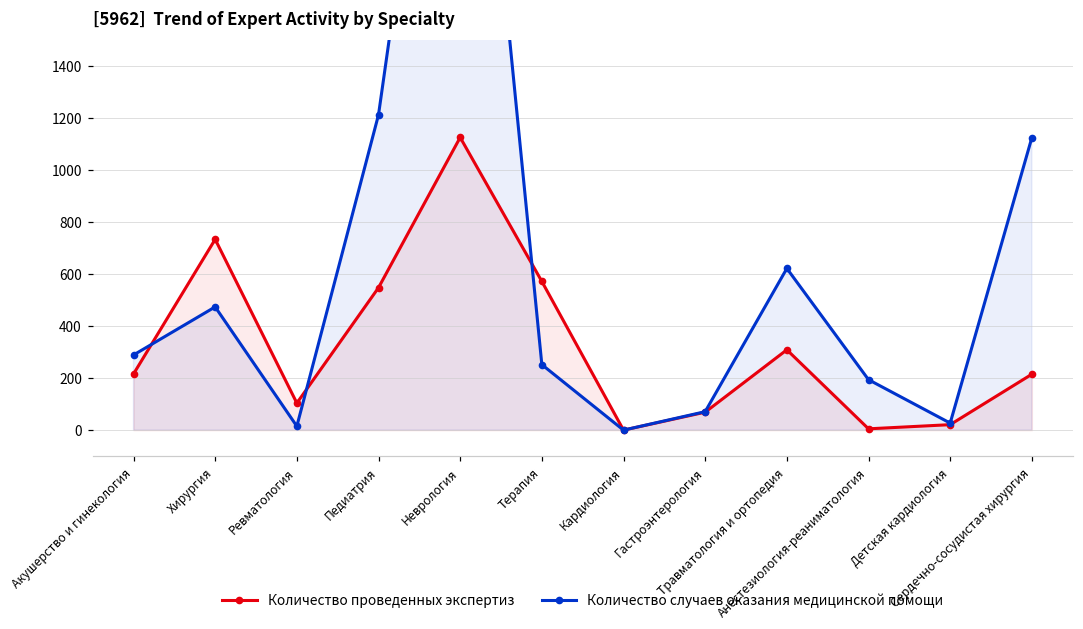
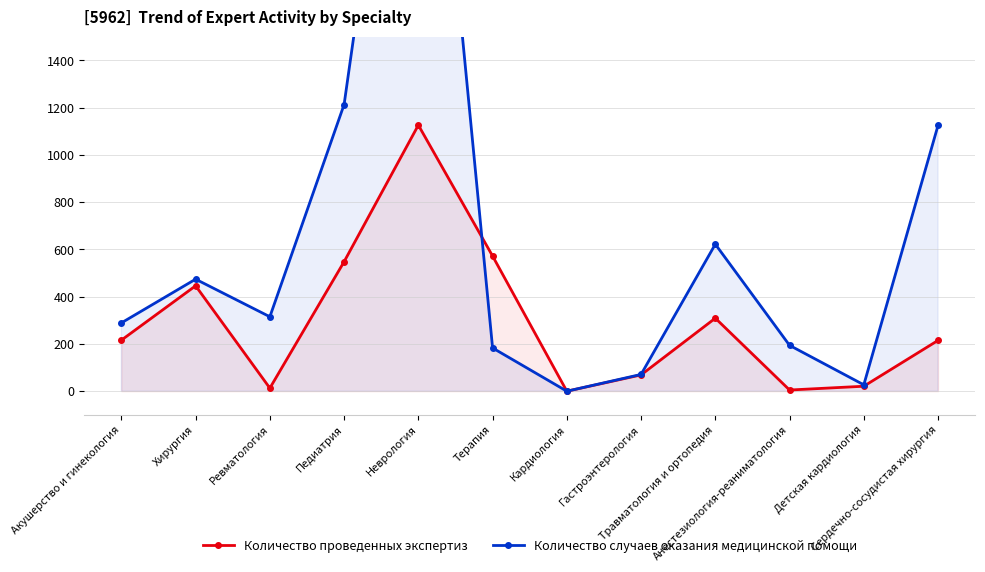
Количество проведенных экспертиз, Хирургия: 730 -> 450
Количество проведенных экспертиз, Ревматология: 100 -> 10
Количество случаев оказания медицинской помощи, Ревматология: 20 -> 320
Количество случаев оказания медицинской помощи, Терапия: 250 -> 180
